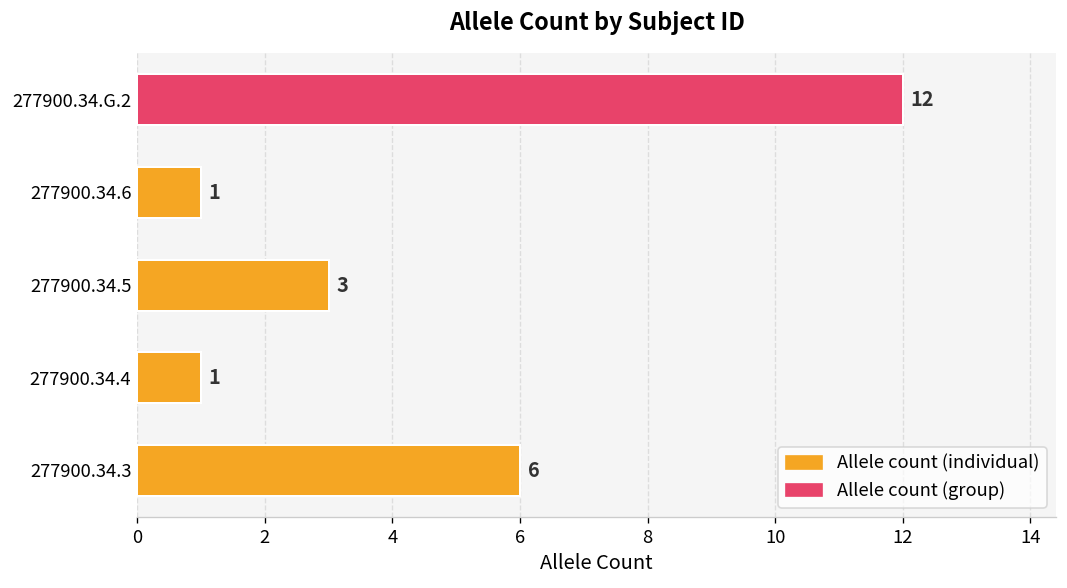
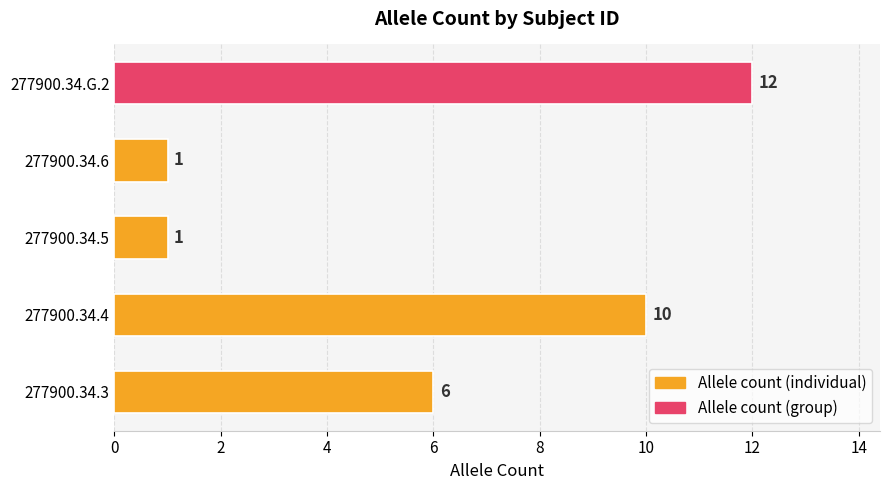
277900.34.5: 3 -> 1
277900.34.4: 1 -> 10
